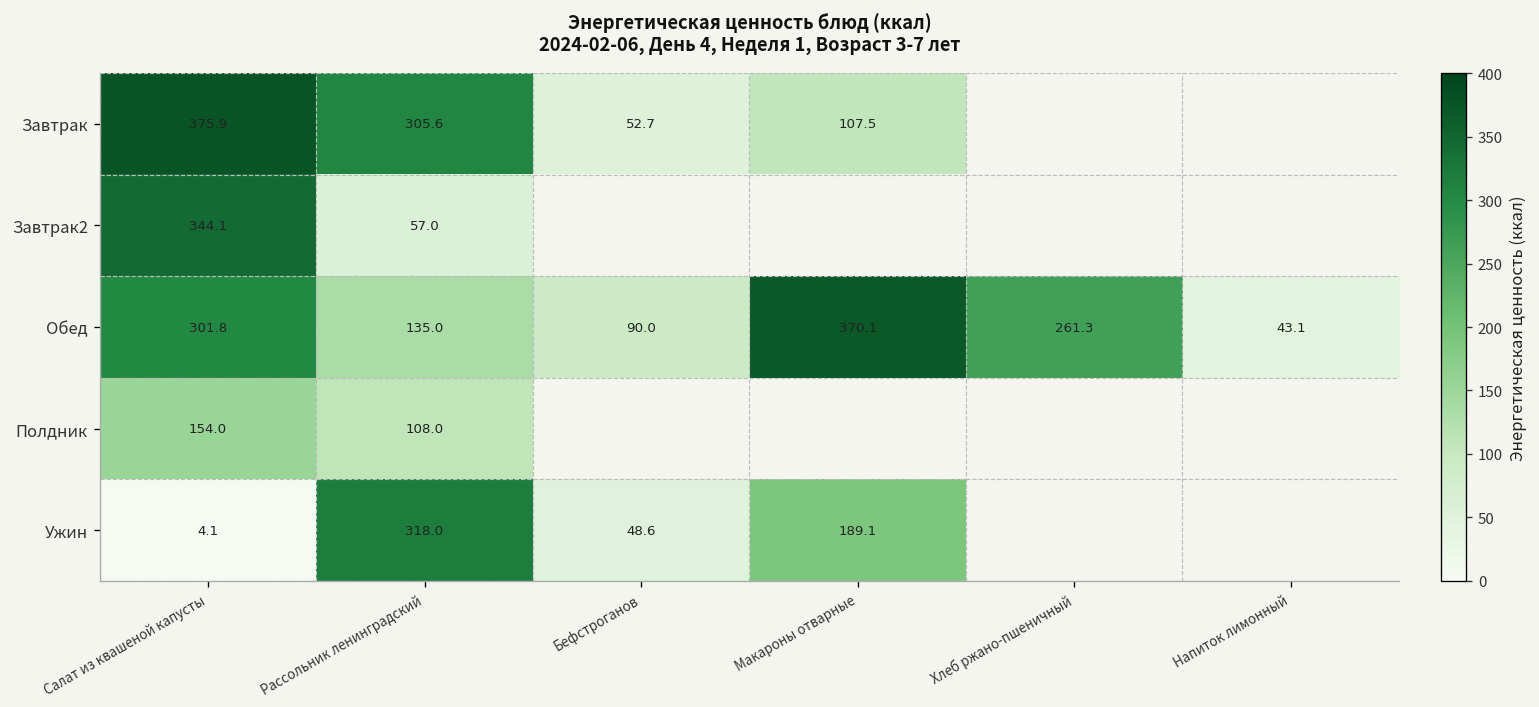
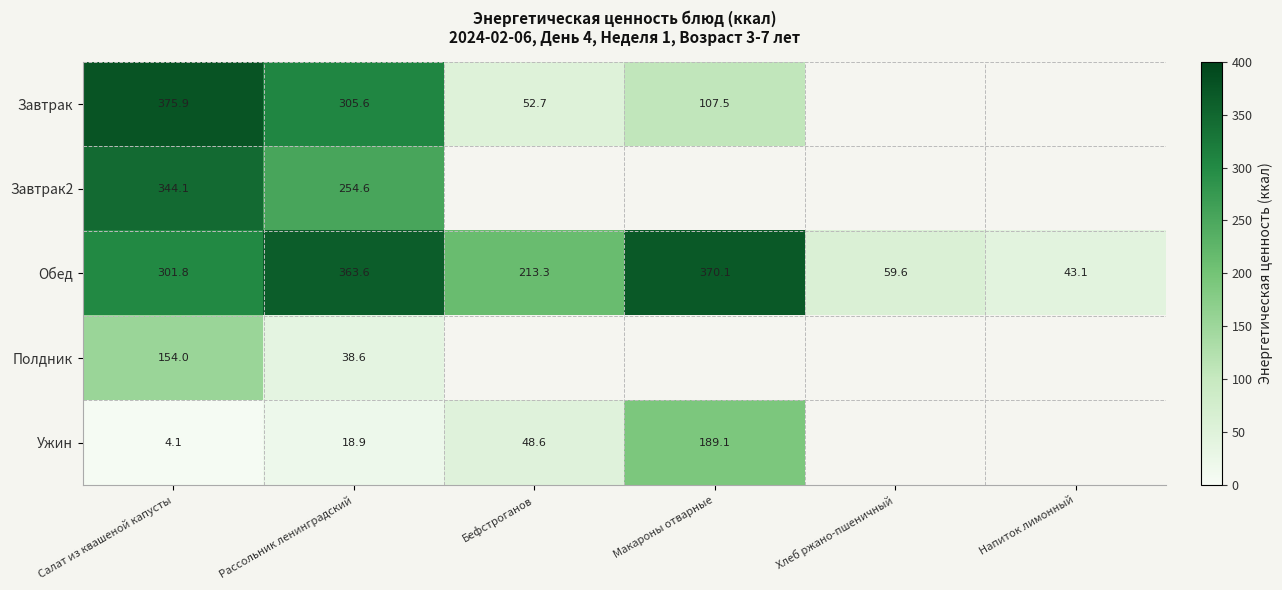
Завтрак2, Рассольник ленинградский: 57.0 -> 254.6
Обед, Рассольник ленинградский: 135.0 -> 363.6
Обед, Бефстроганов: 90.0 -> 213.3
Обед, Хлеб ржано-пшеничный: 261.3 -> 59.6
Полдник, Рассольник ленинградский: 108.0 -> 38.6
Ужин, Рассольник ленинградский: 318.0 -> 18.9
